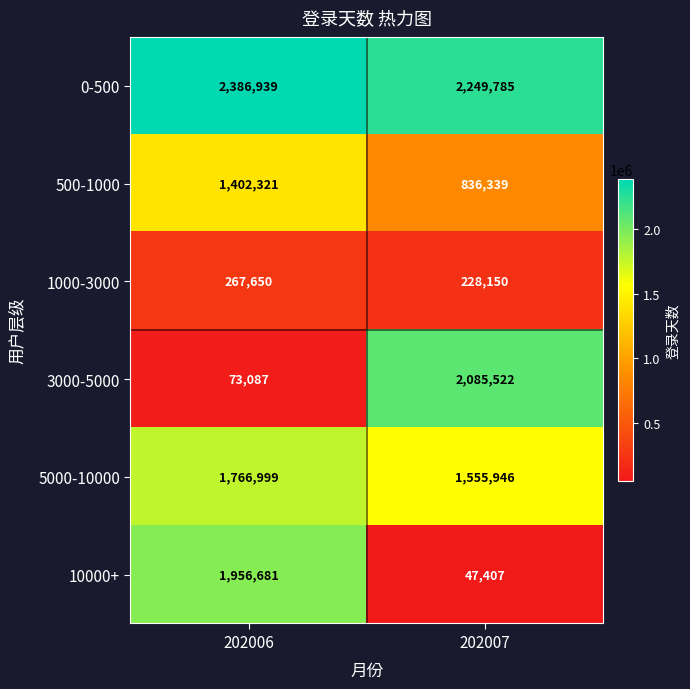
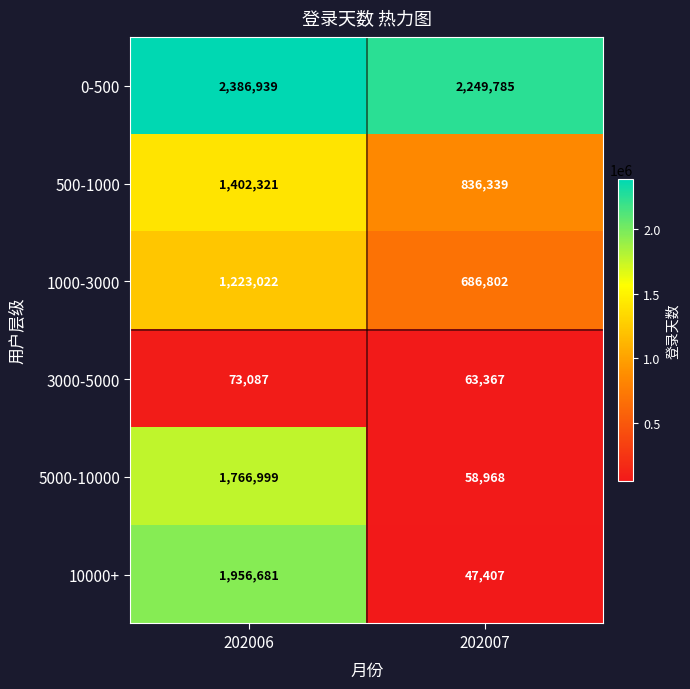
1000-3000, 202006: 267,650 -> 1,223,022
1000-3000, 202007: 228,150 -> 686,802
3000-5000, 202007: 2,085,522 -> 63,367
5000-10000, 202007: 1,555,946 -> 58,968
